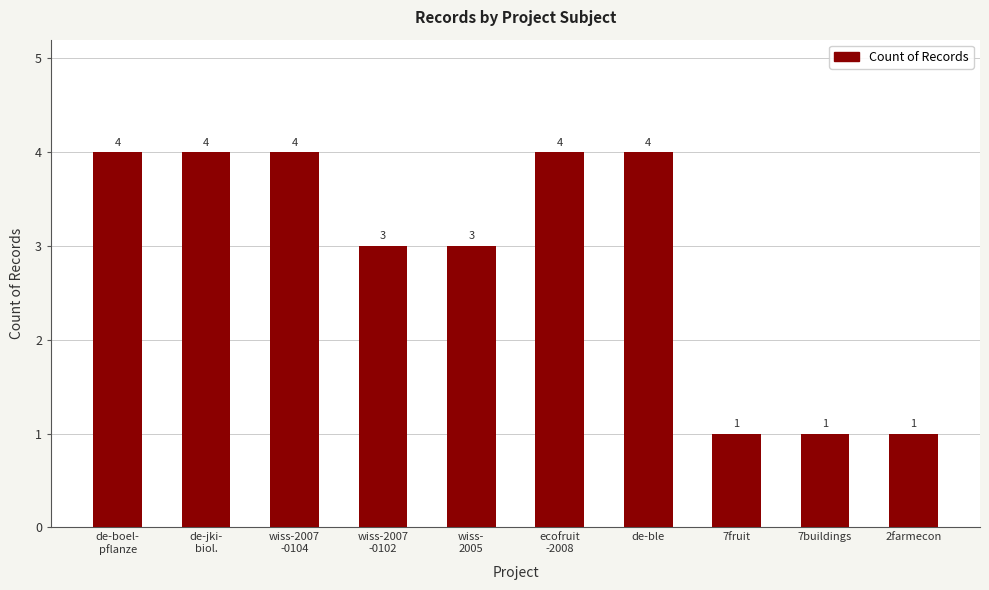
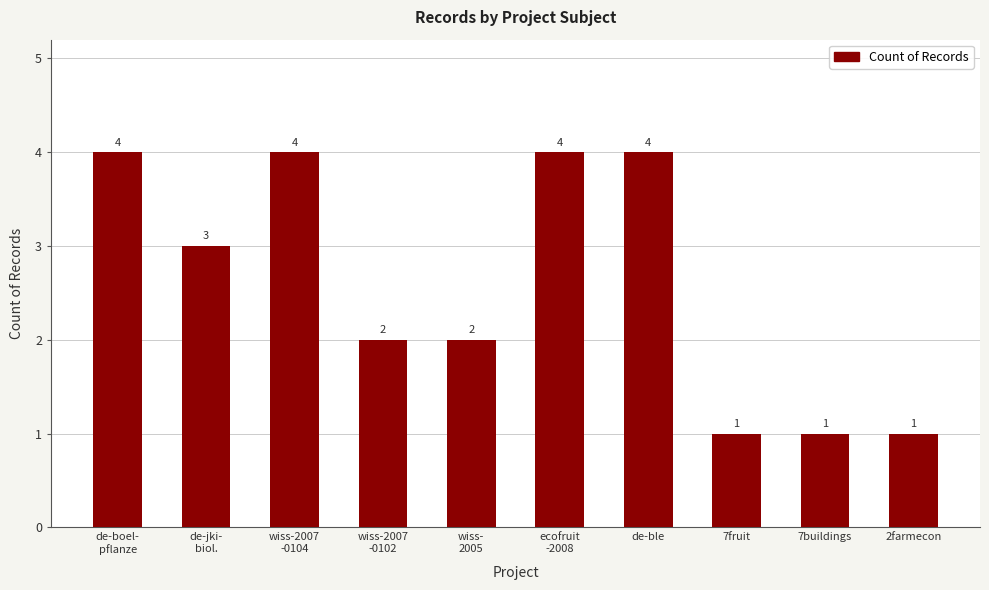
de-jki- biol.: 4 -> 3
wiss-2007 -0102: 3 -> 2
wiss- 2005: 3 -> 2
